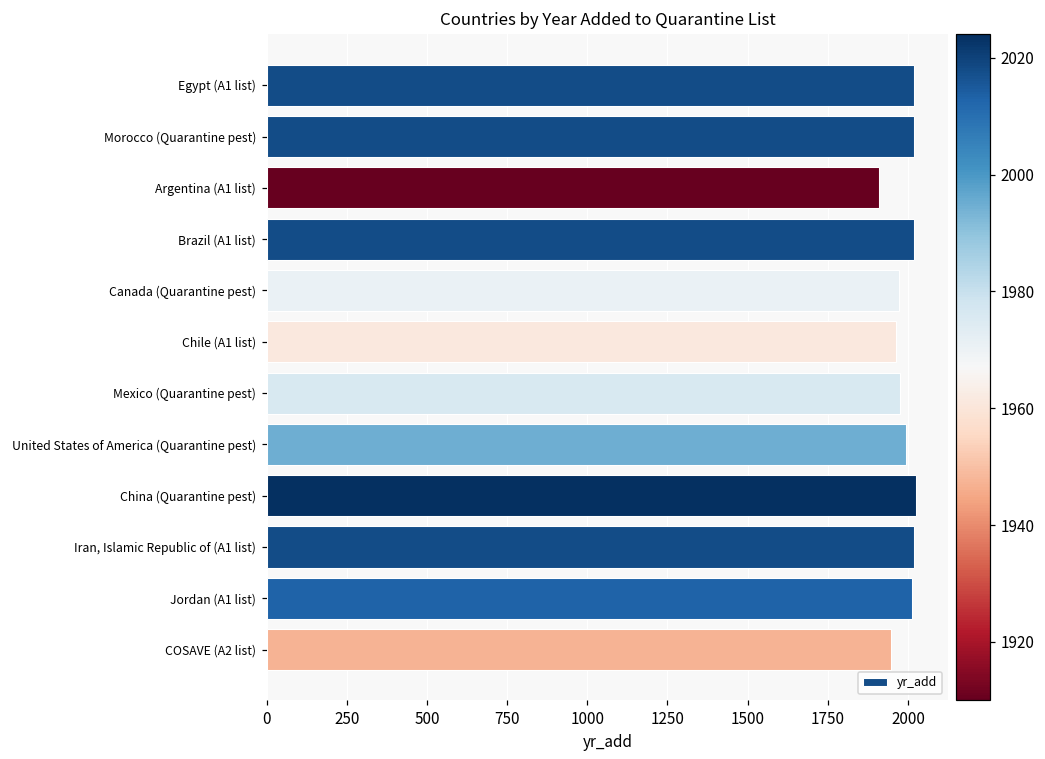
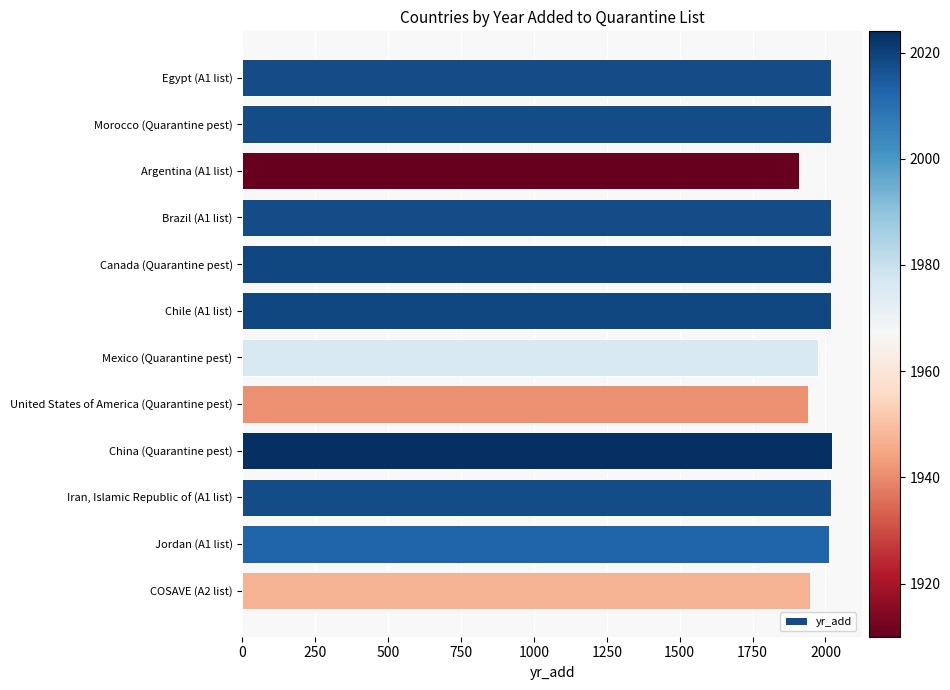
Canada (Quarantine pest): 1970 -> 2020
Chile (A1 list): 1960 -> 2020
United States of America (Quarantine pest): 2000 -> 1940
